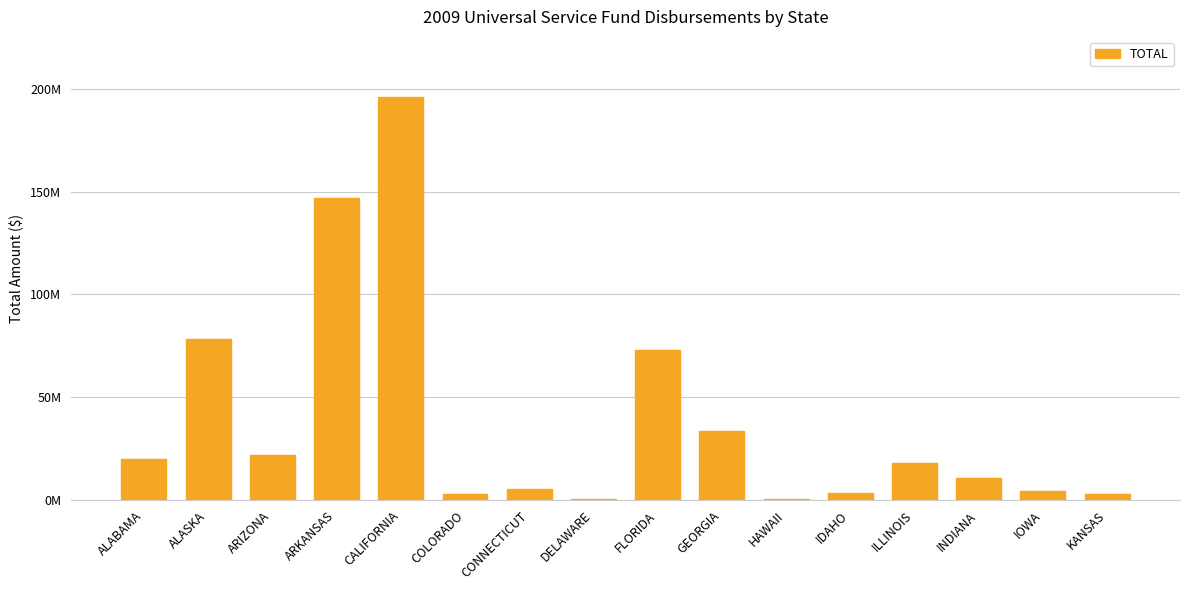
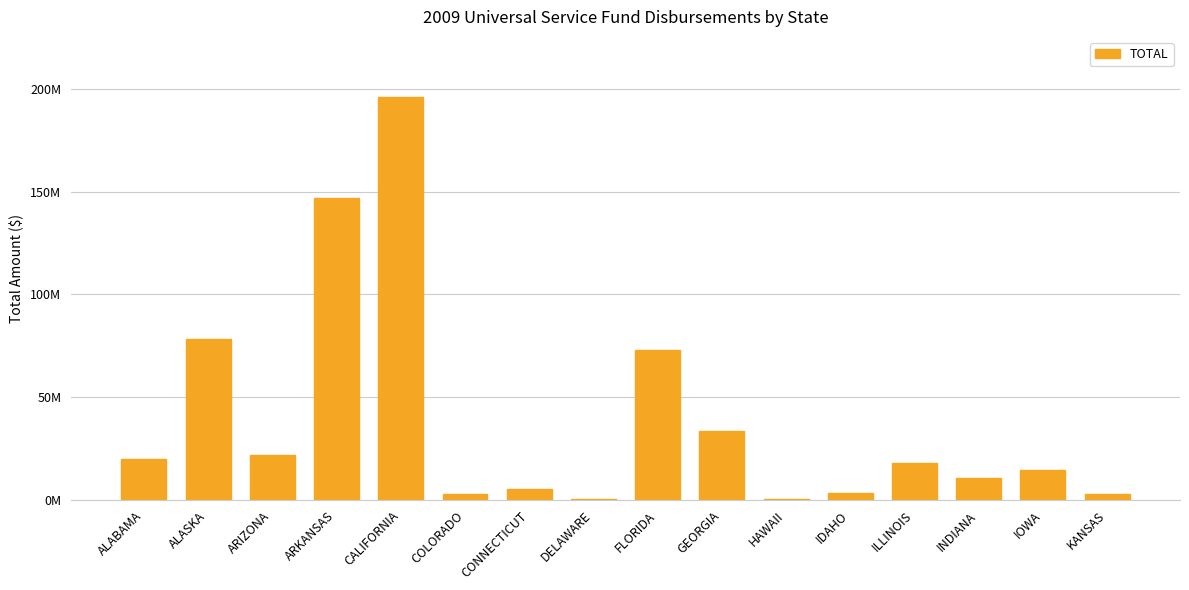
IOWA: 4000000 -> 15000000
